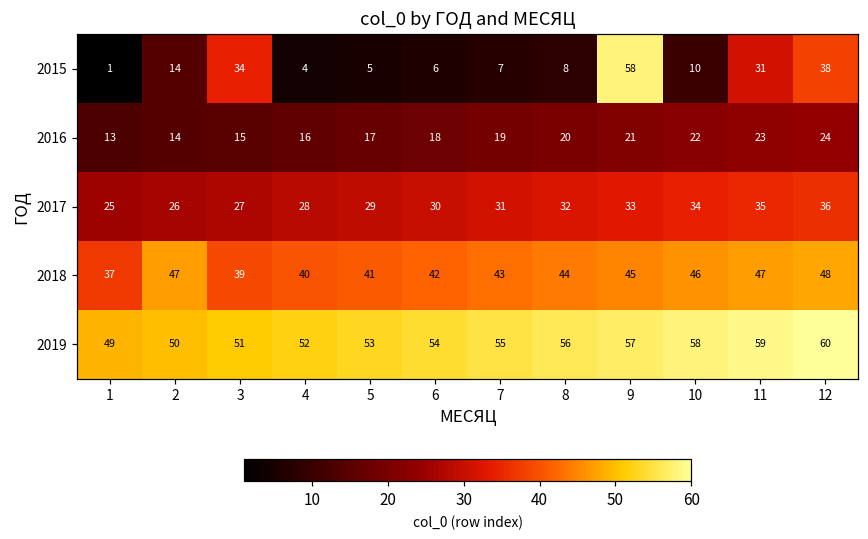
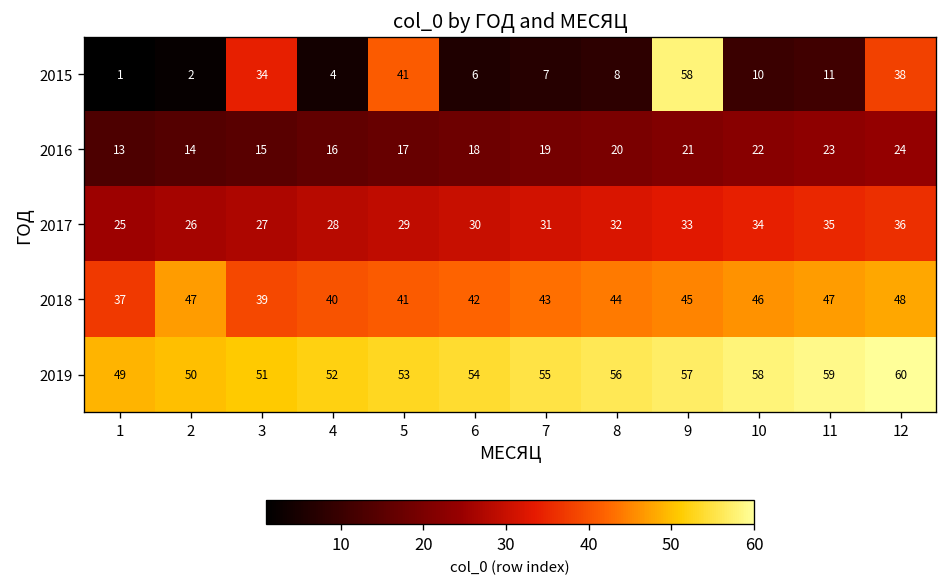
2015, 2: 14 -> 2
2015, 5: 5 -> 41
2015, 11: 31 -> 11
